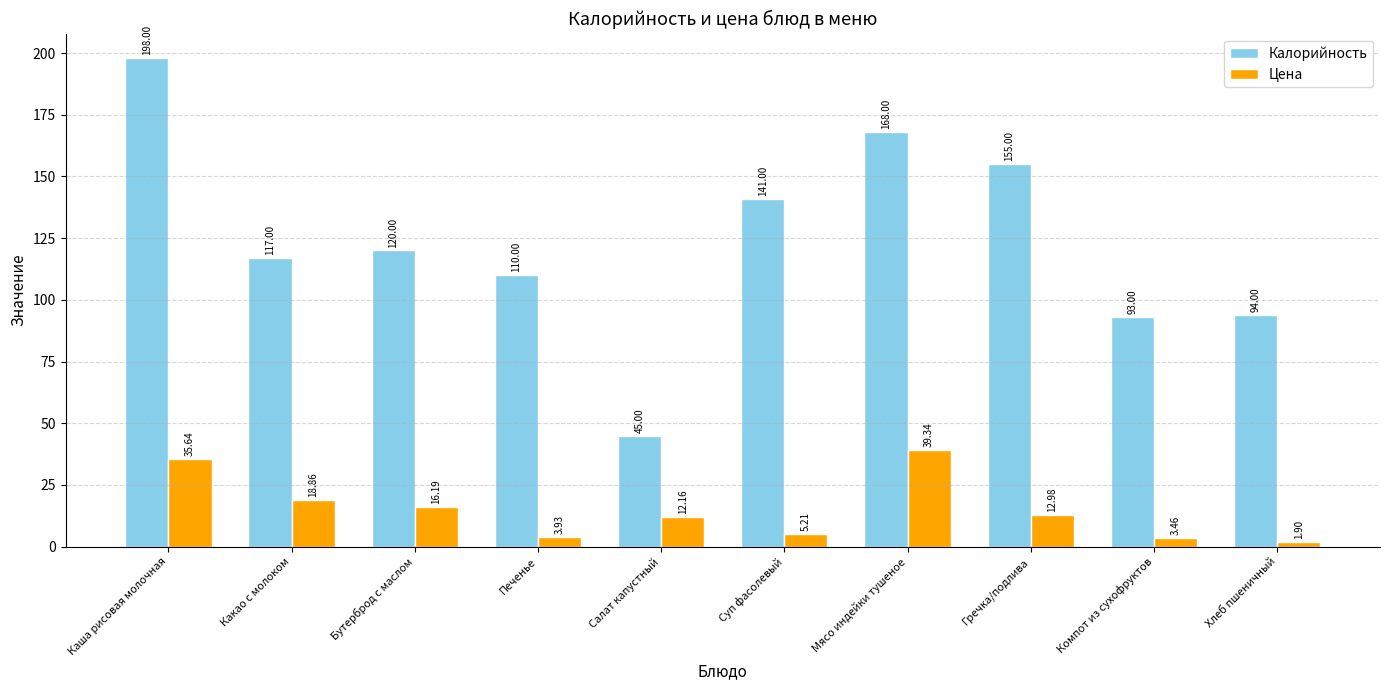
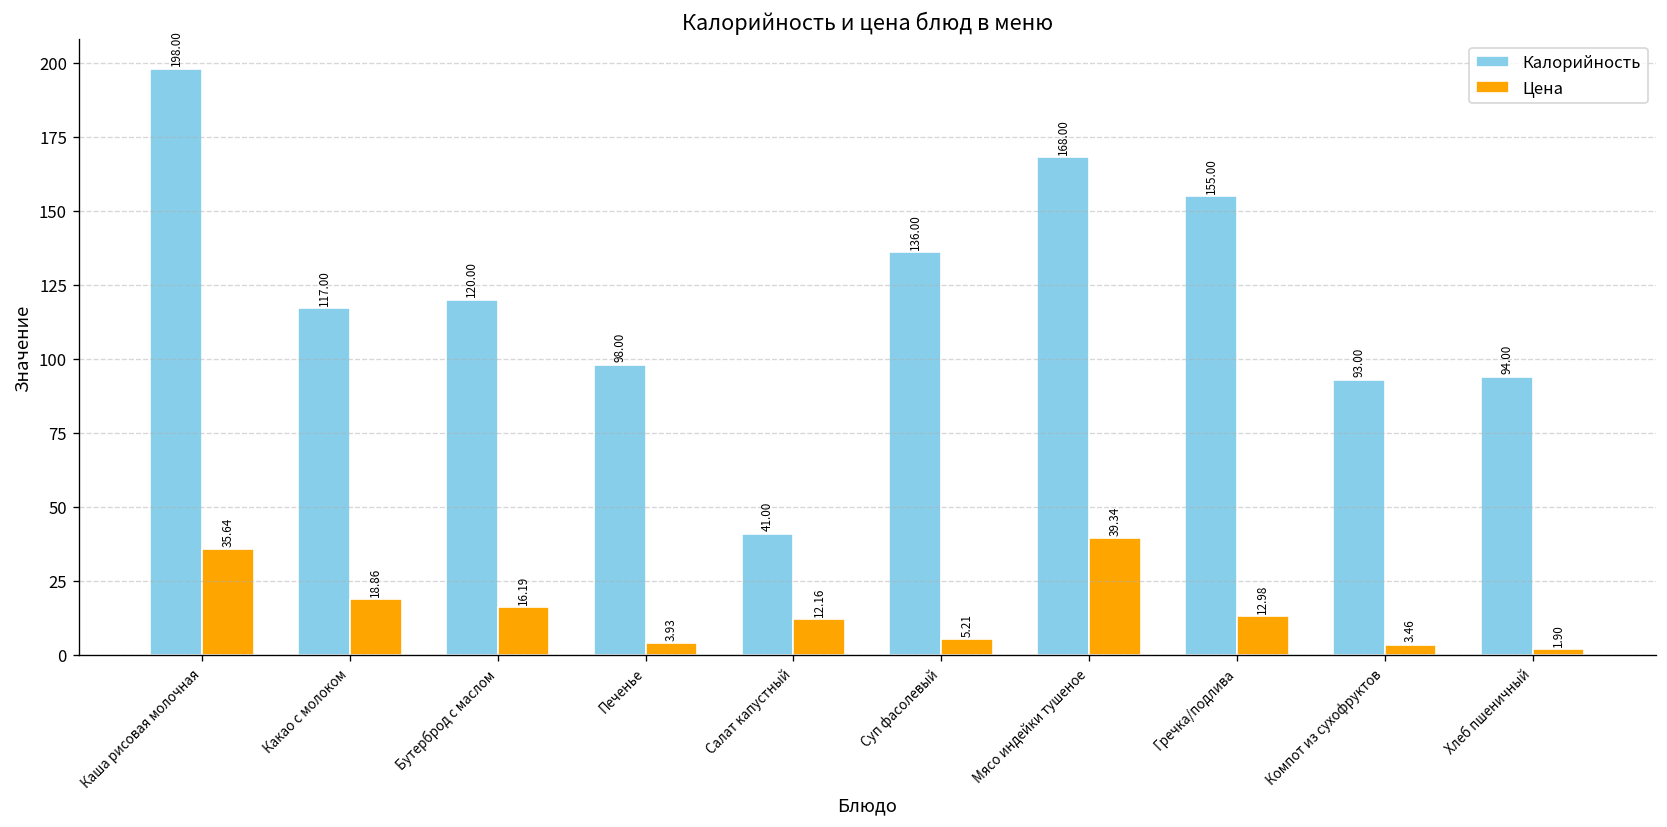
Калорийность, Печенье: 110.00 -> 98.00
Калорийность, Салат капустный: 45.00 -> 41.00
Калорийность, Суп фасолевый: 141.00 -> 136.00
